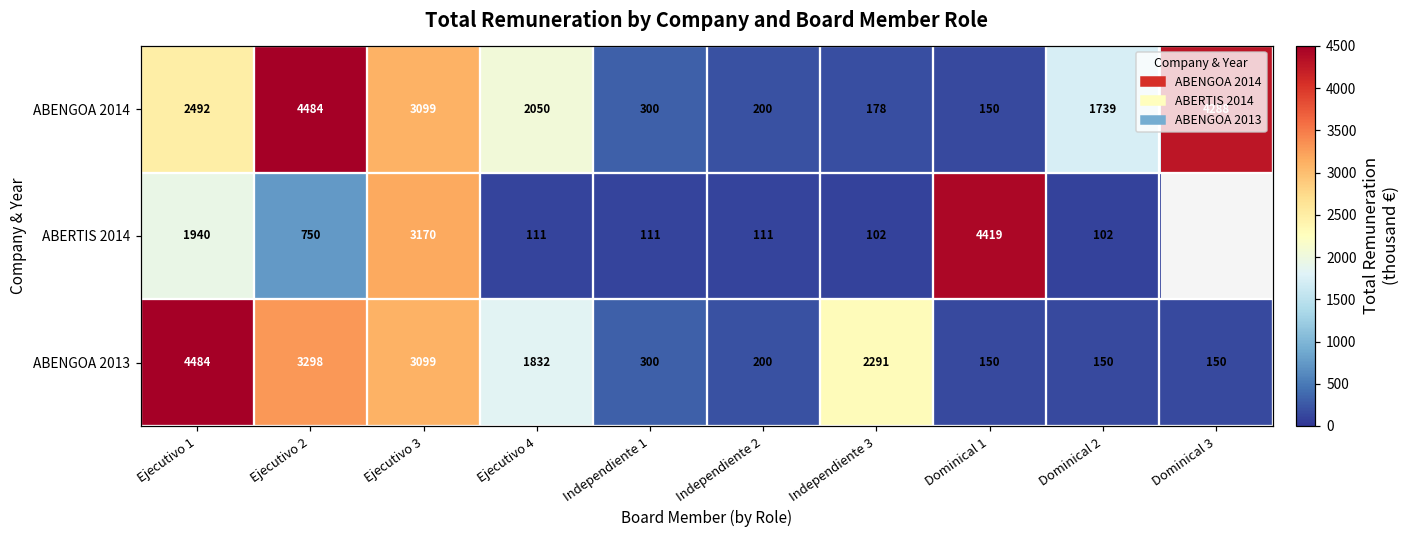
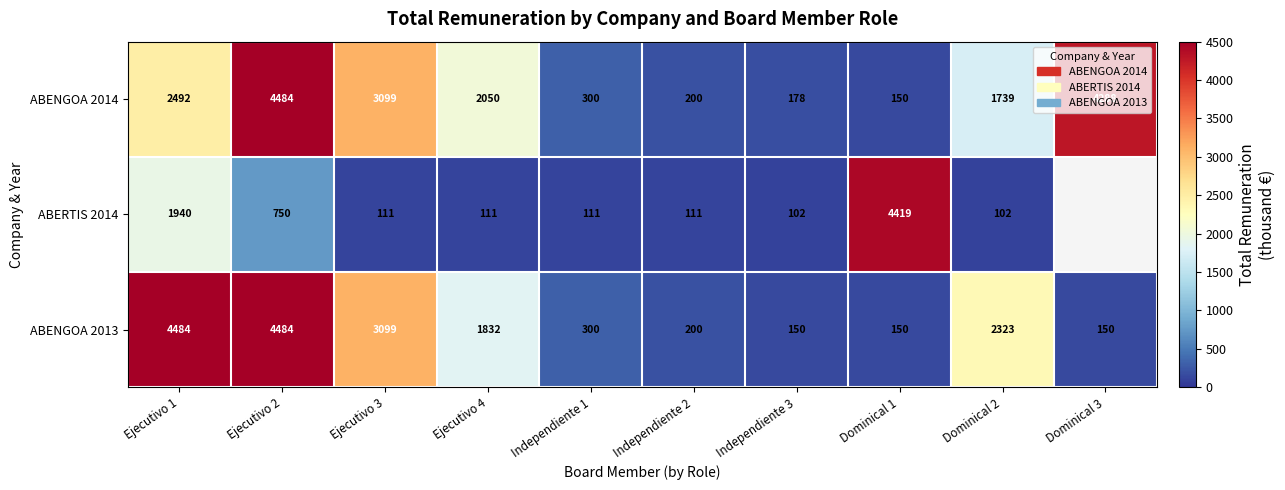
ABERTIS 2014, Ejecutivo 3: 3170 -> 111
ABENGOA 2013, Ejecutivo 2: 3298 -> 4484
ABENGOA 2013, Independiente 3: 2291 -> 150
ABENGOA 2013, Dominical 2: 150 -> 2323
